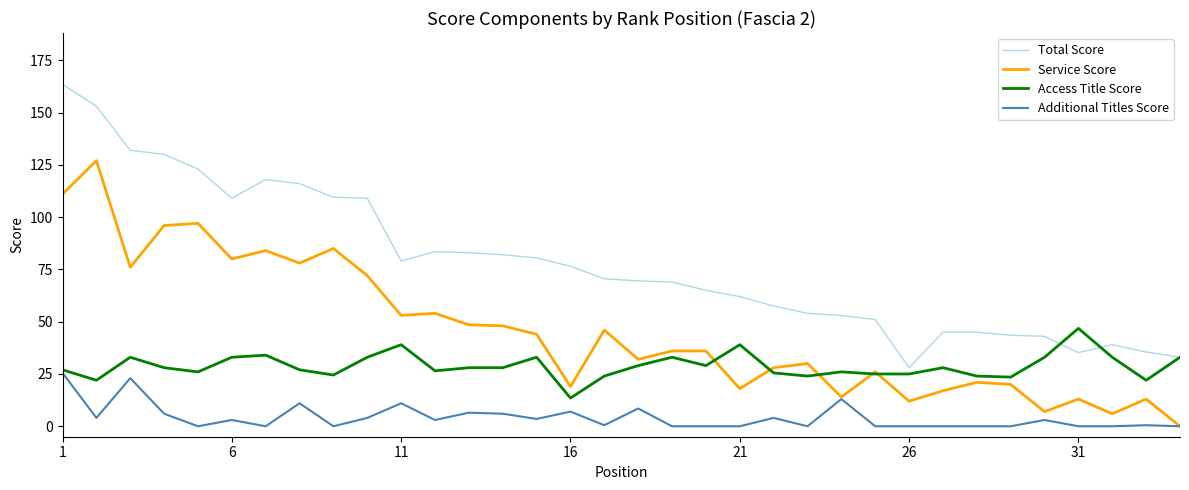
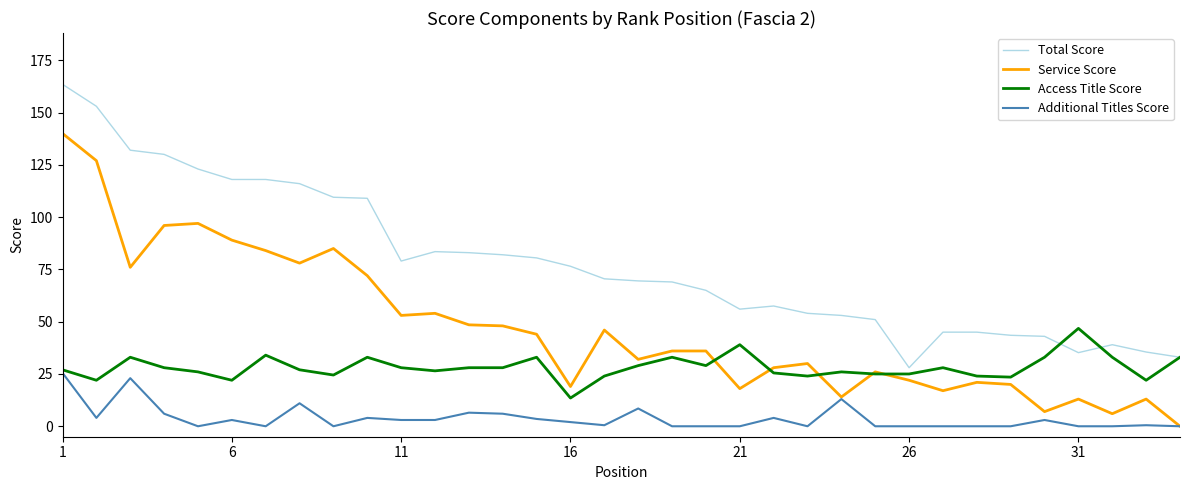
Service Score, 1: 111 -> 140
Total Score, 6: 109 -> 118
Service Score, 6: 80 -> 89
Access Title Score, 6: 33 -> 22
Access Title Score, 11: 39 -> 28
Additional Titles Score, 11: 11 -> 3
Additional Titles Score, 16: 7 -> 2
Total Score, 21: 62 -> 56
Service Score, 26: 12 -> 22
